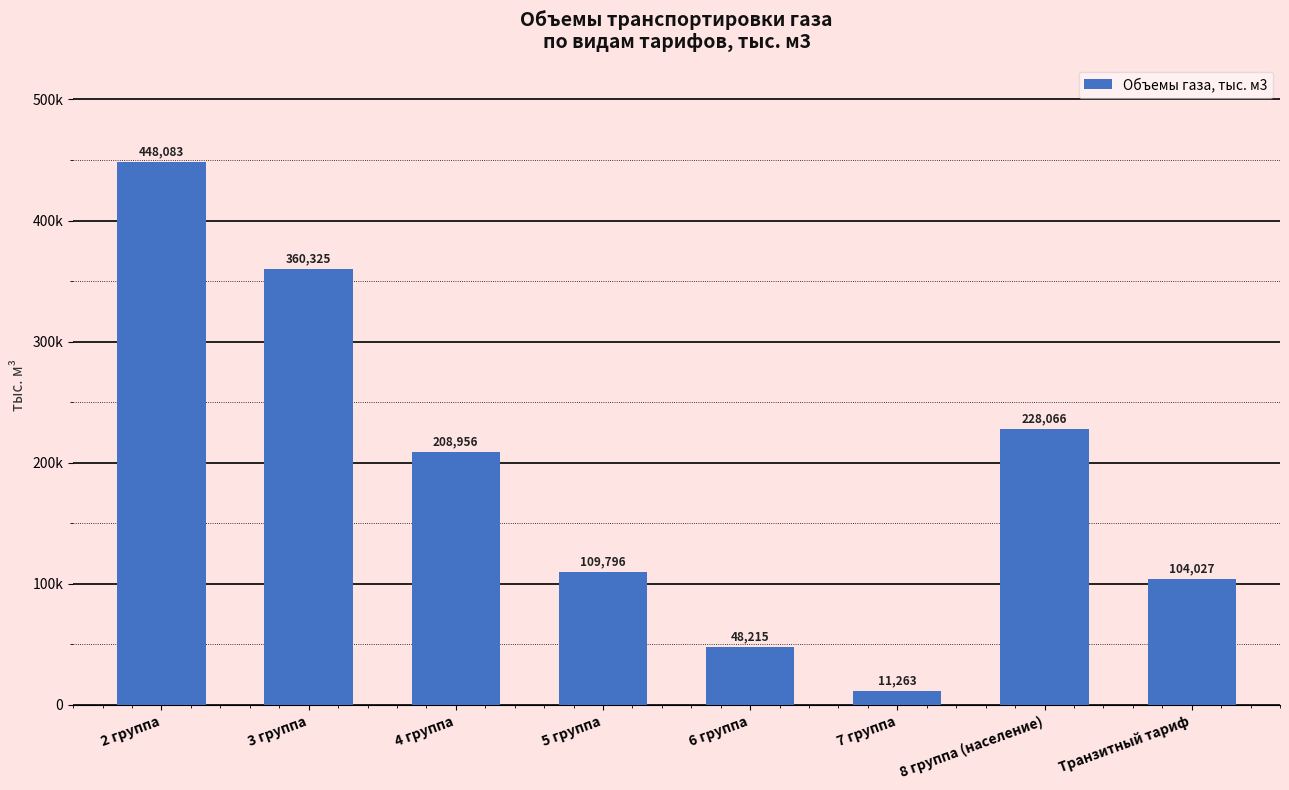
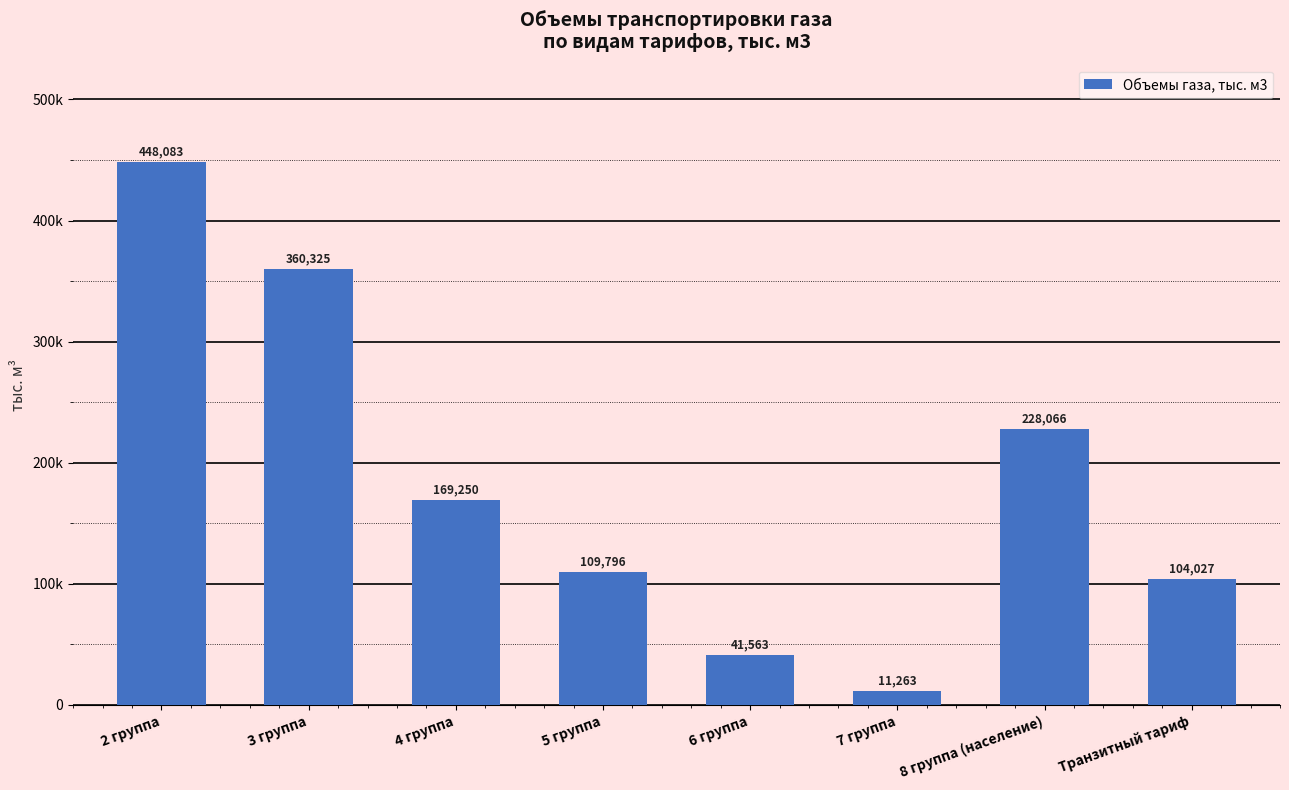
4 группа: 208,956 -> 169,250
6 группа: 48,215 -> 41,563
